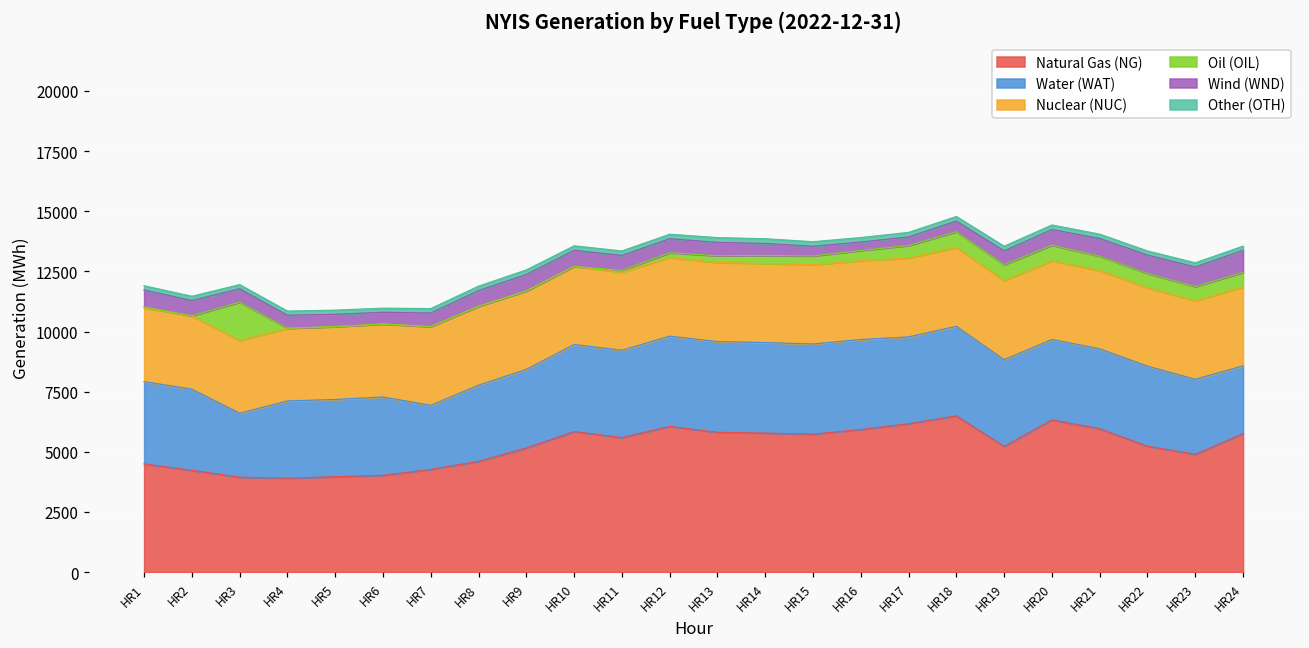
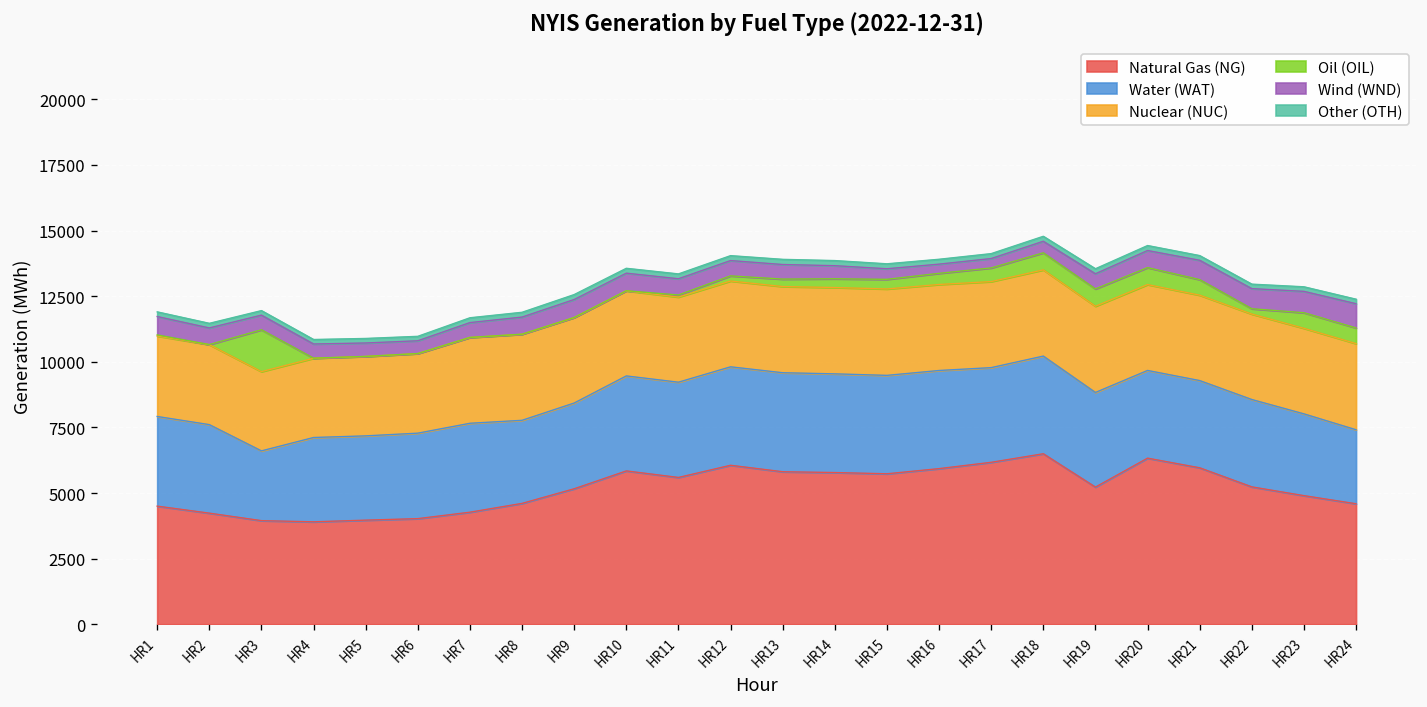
Water (WAT), HR7: 2700 -> 3400
Oil (OIL), HR22: 600 -> 200
Natural Gas (NG), HR24: 5800 -> 4600
